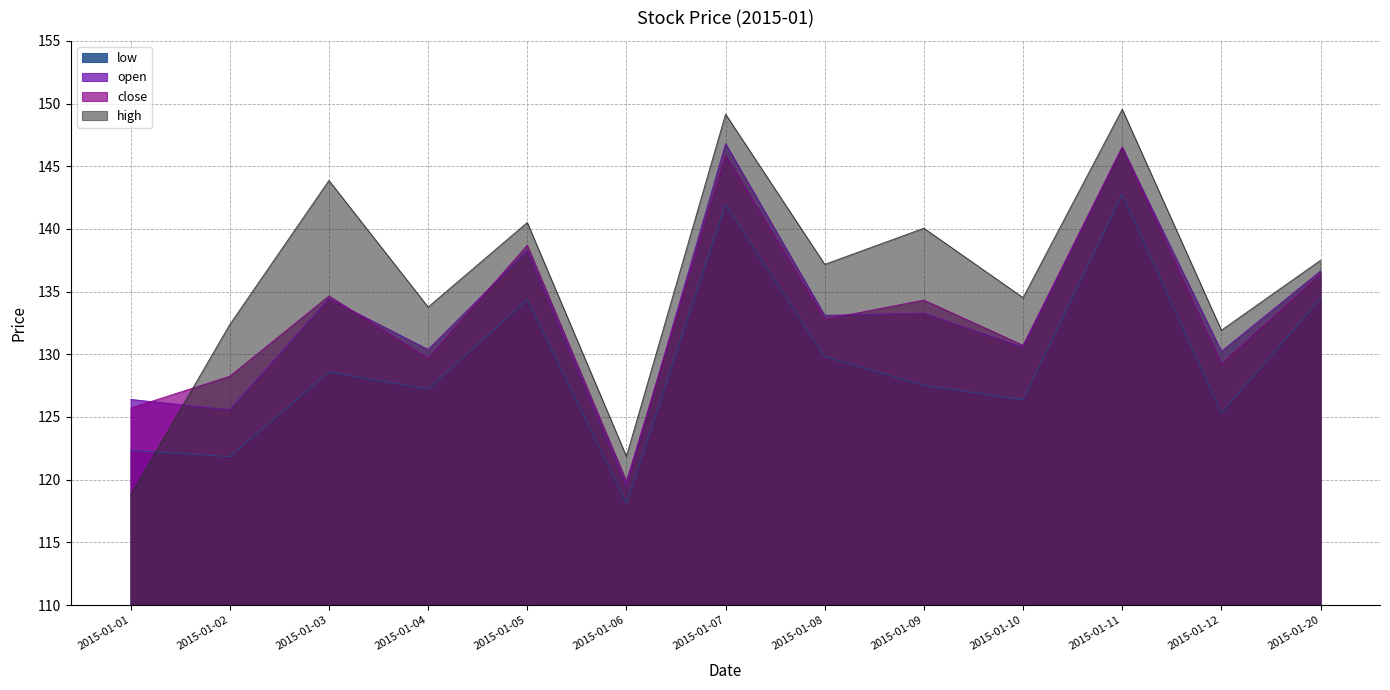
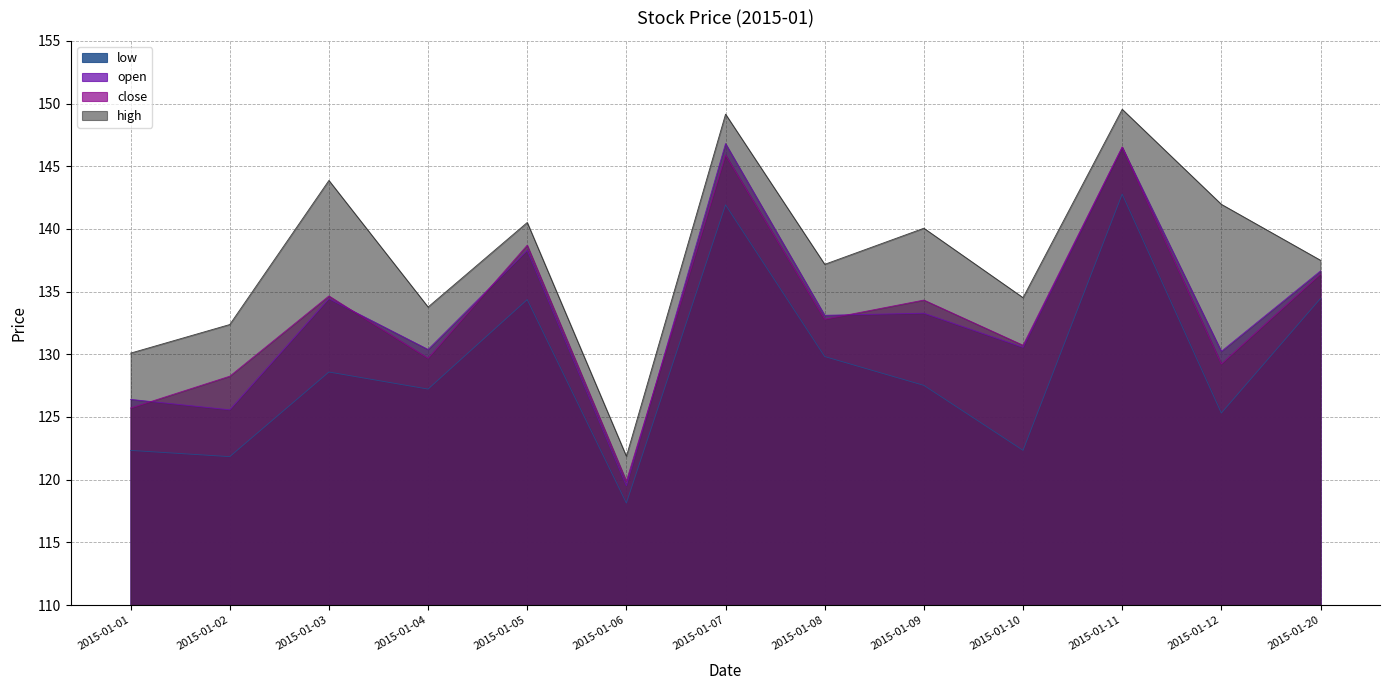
high, 2015-01-01: 118.8 -> 130.1
low, 2015-01-10: 126.4 -> 122.3
high, 2015-01-12: 131.9 -> 142.0
